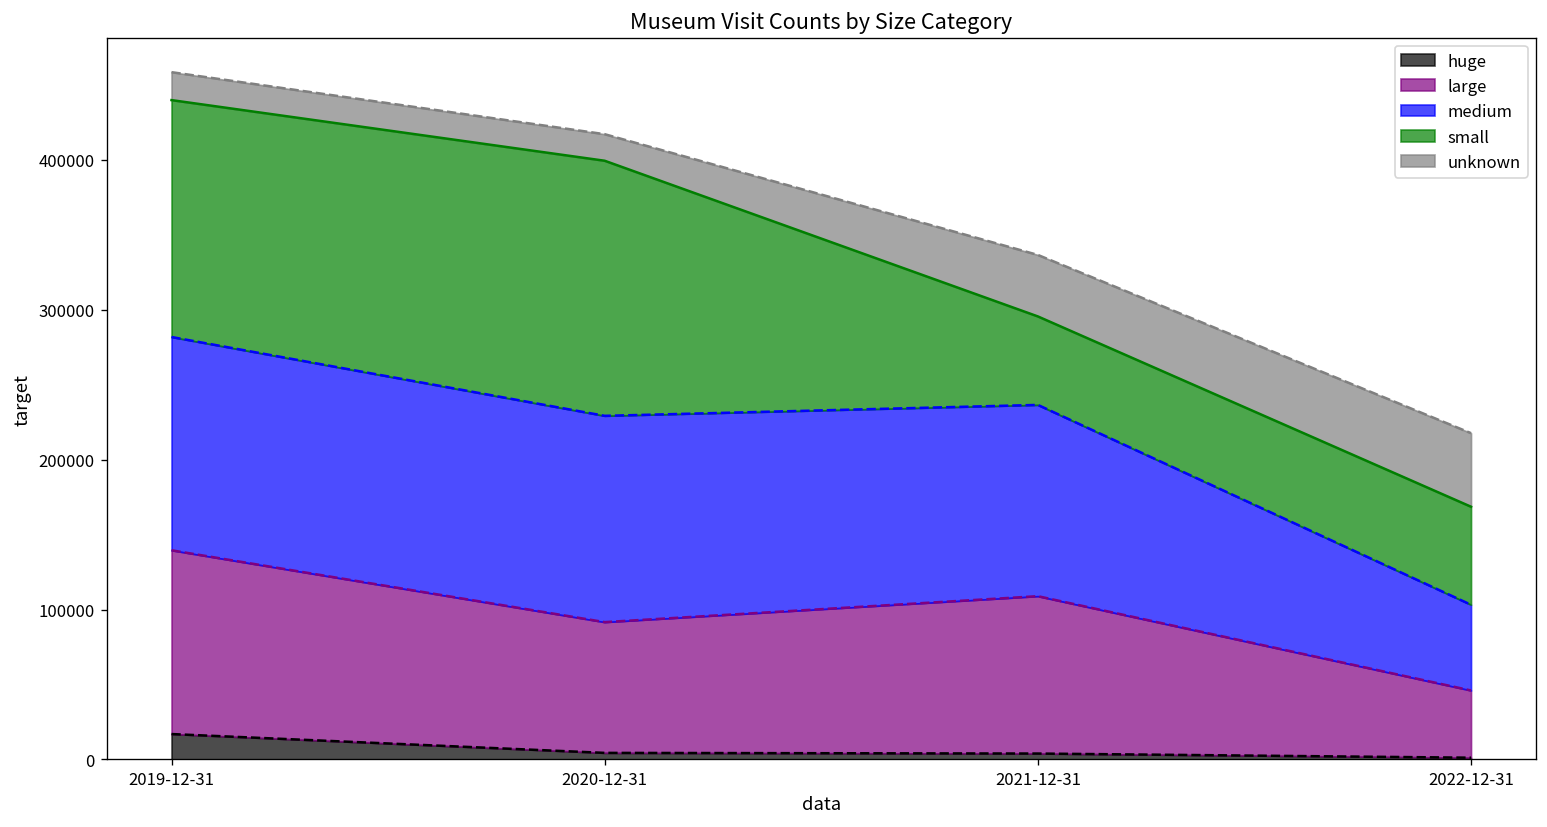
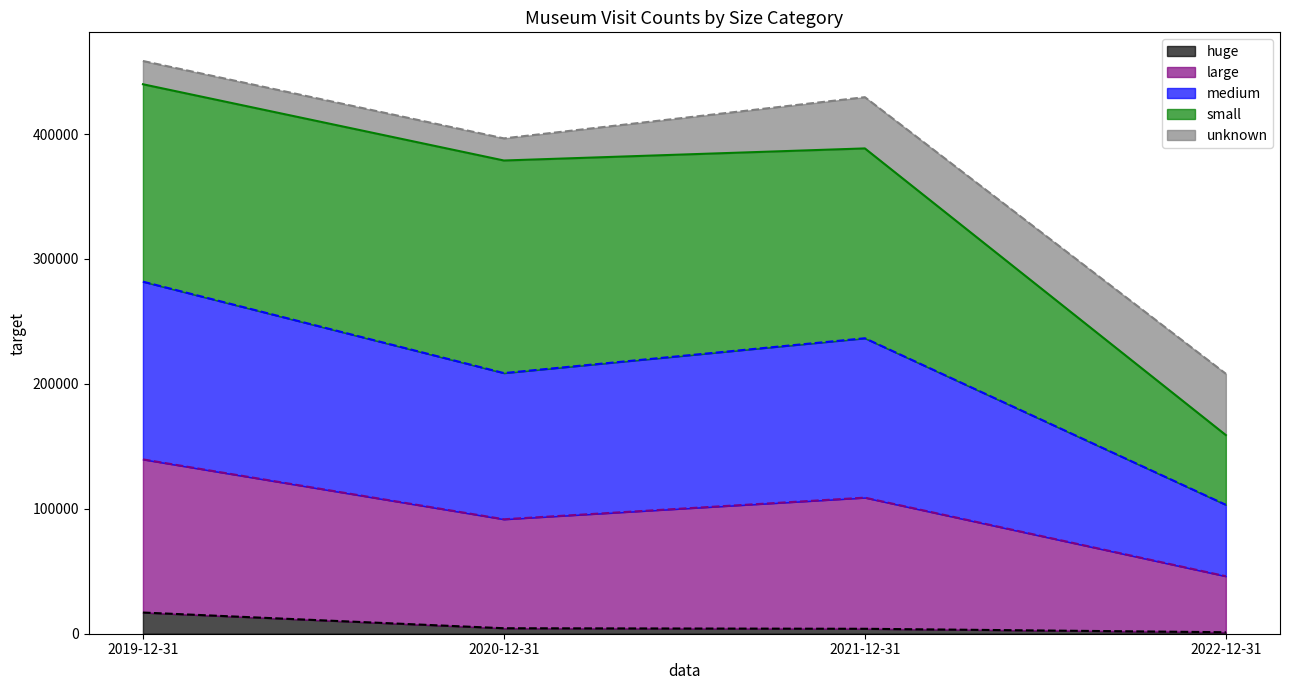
medium, 2020-12-31: 138000 -> 117000
small, 2021-12-31: 59000 -> 152000
small, 2022-12-31: 65000 -> 56000
